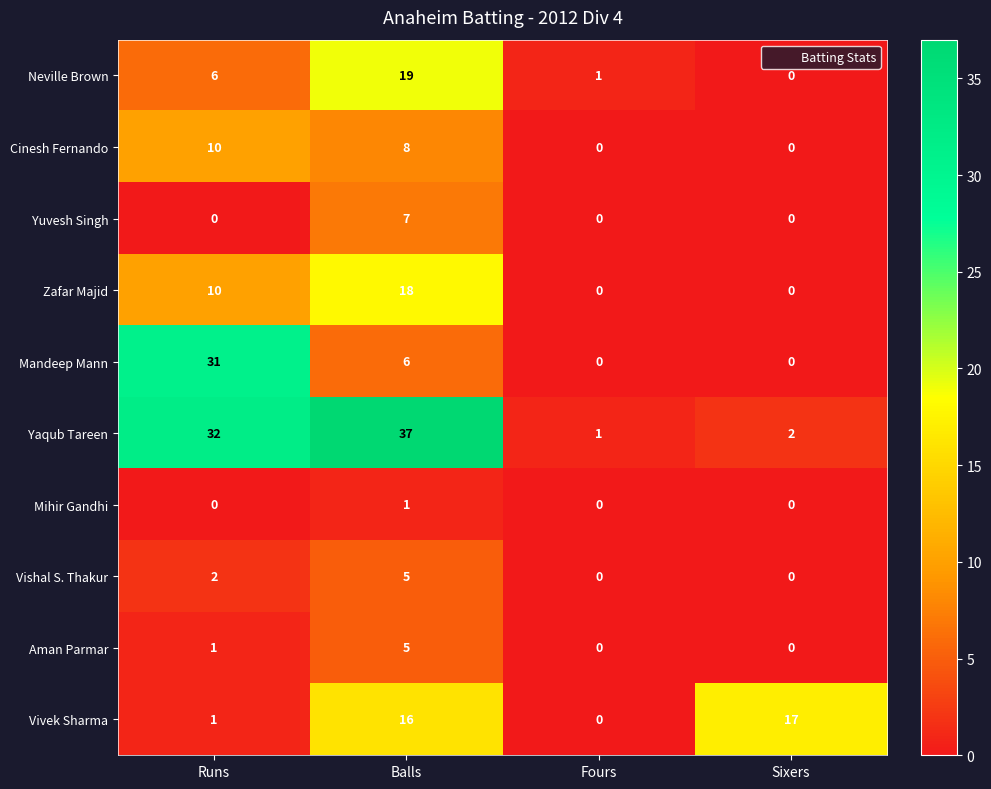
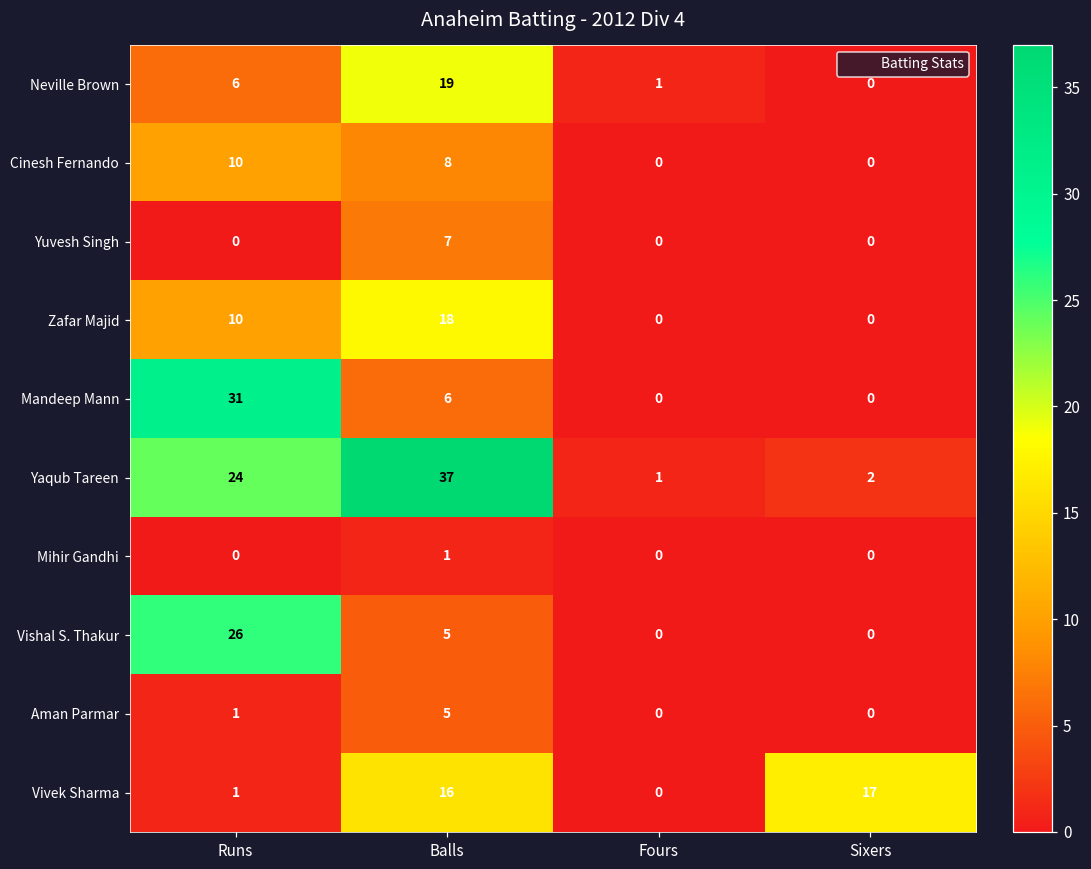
Yaqub Tareen, Runs: 32 -> 24
Vishal S. Thakur, Runs: 2 -> 26
